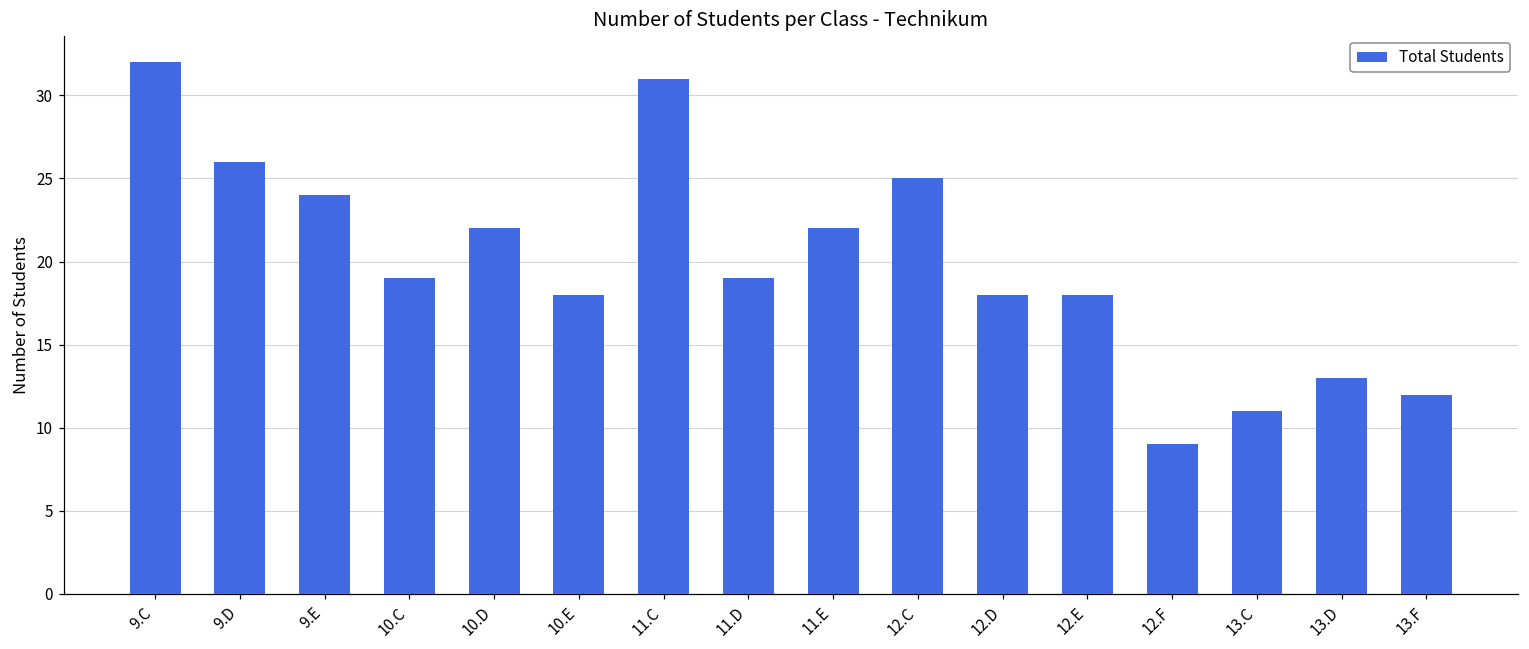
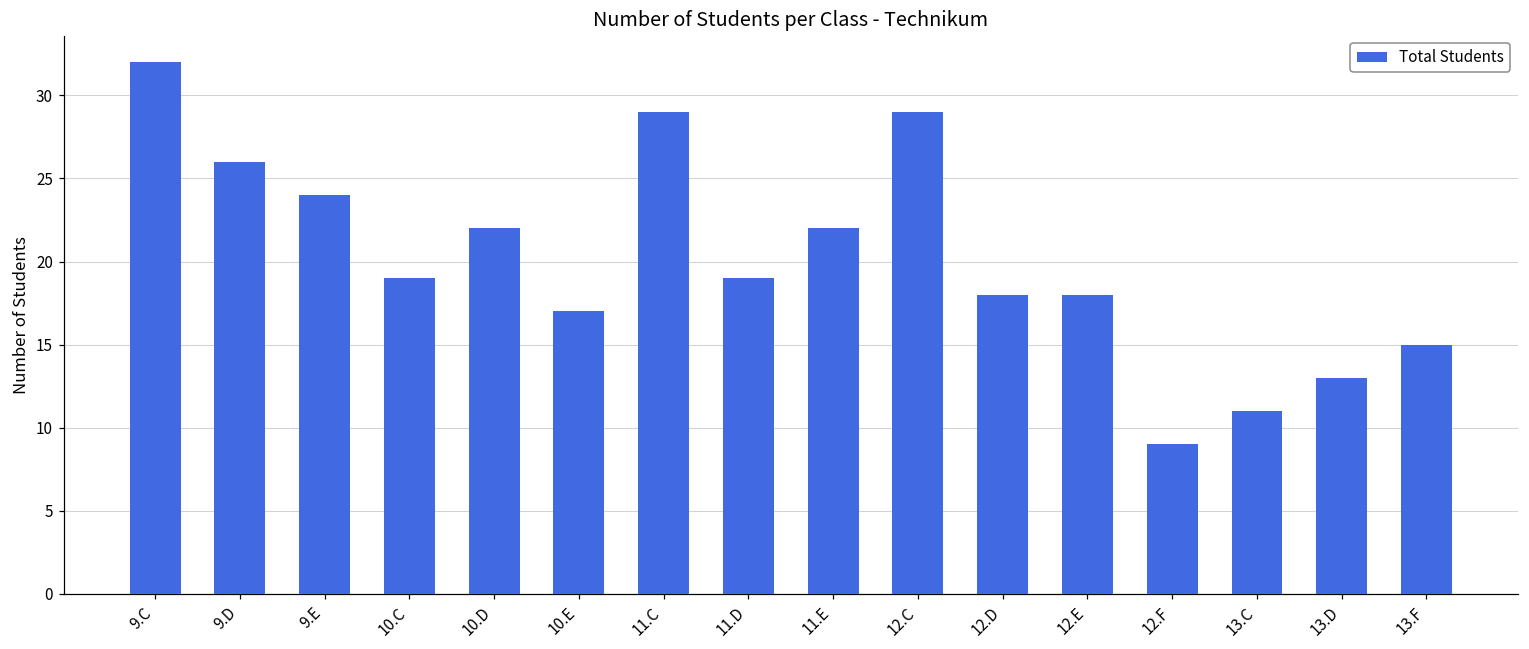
10.E: 18 -> 17
11.C: 31 -> 29
12.C: 25 -> 29
13.F: 12 -> 15
